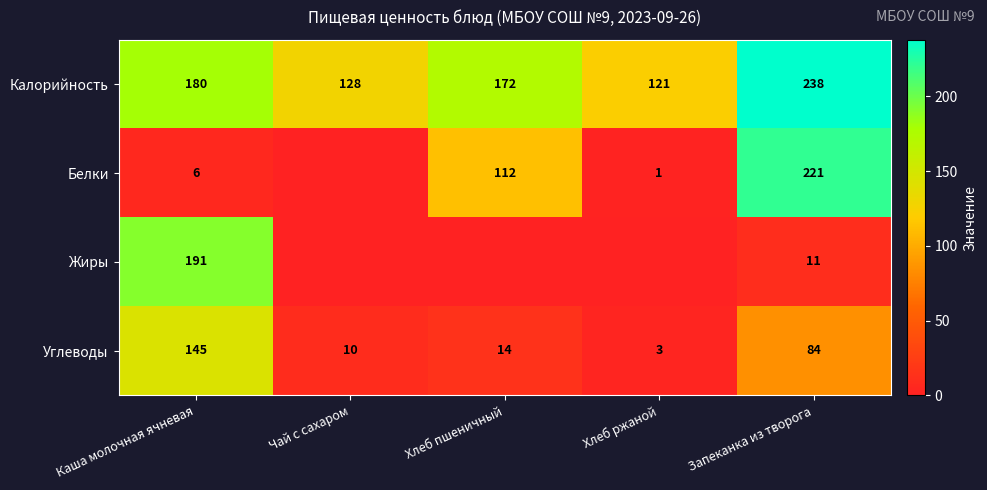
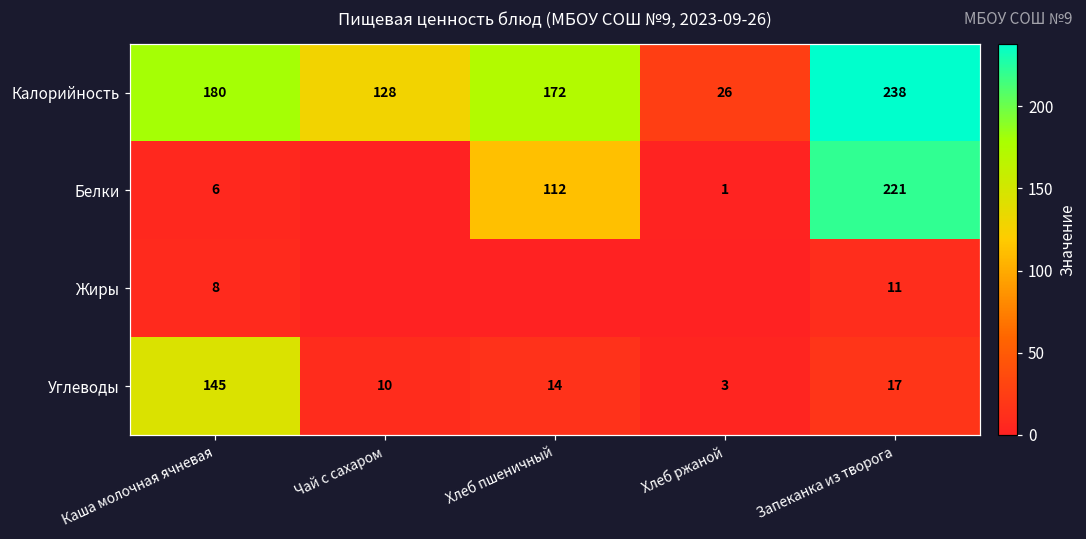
Калорийность, Хлеб ржаной: 121 -> 26
Жиры, Каша молочная ячневая: 191 -> 8
Углеводы, Запеканка из творога: 84 -> 17
